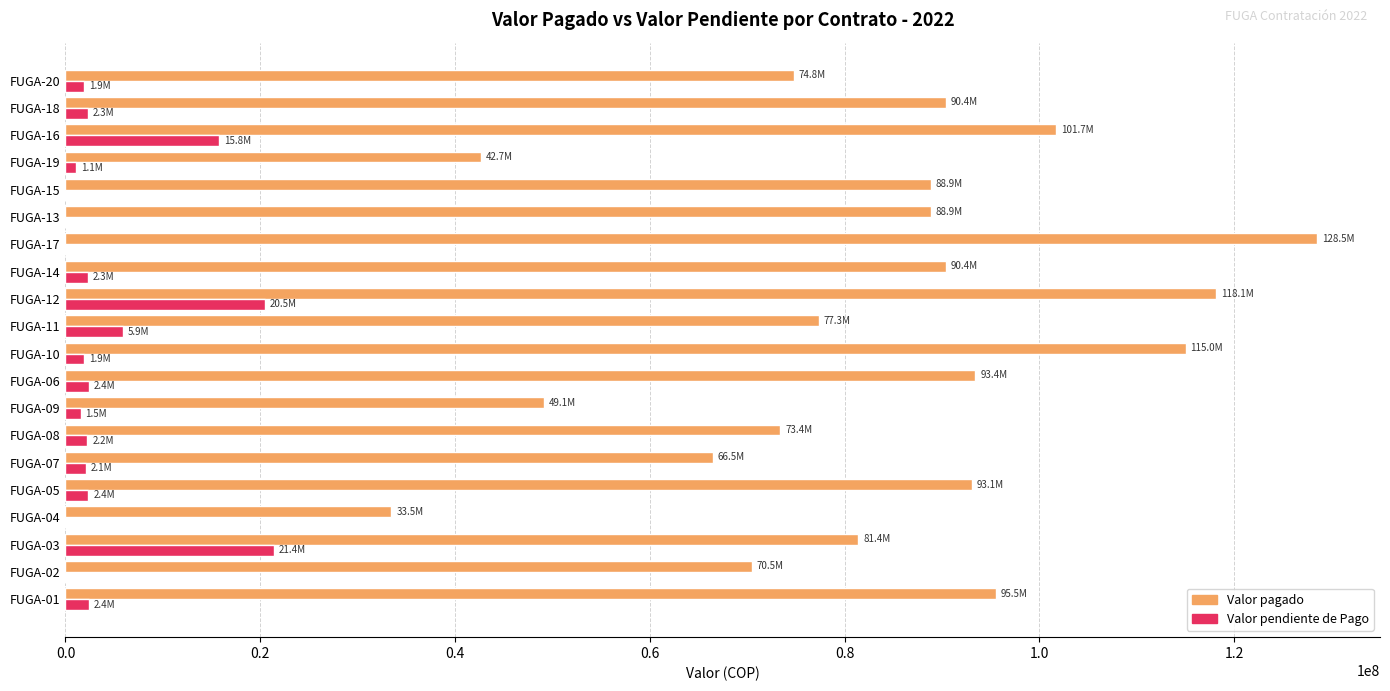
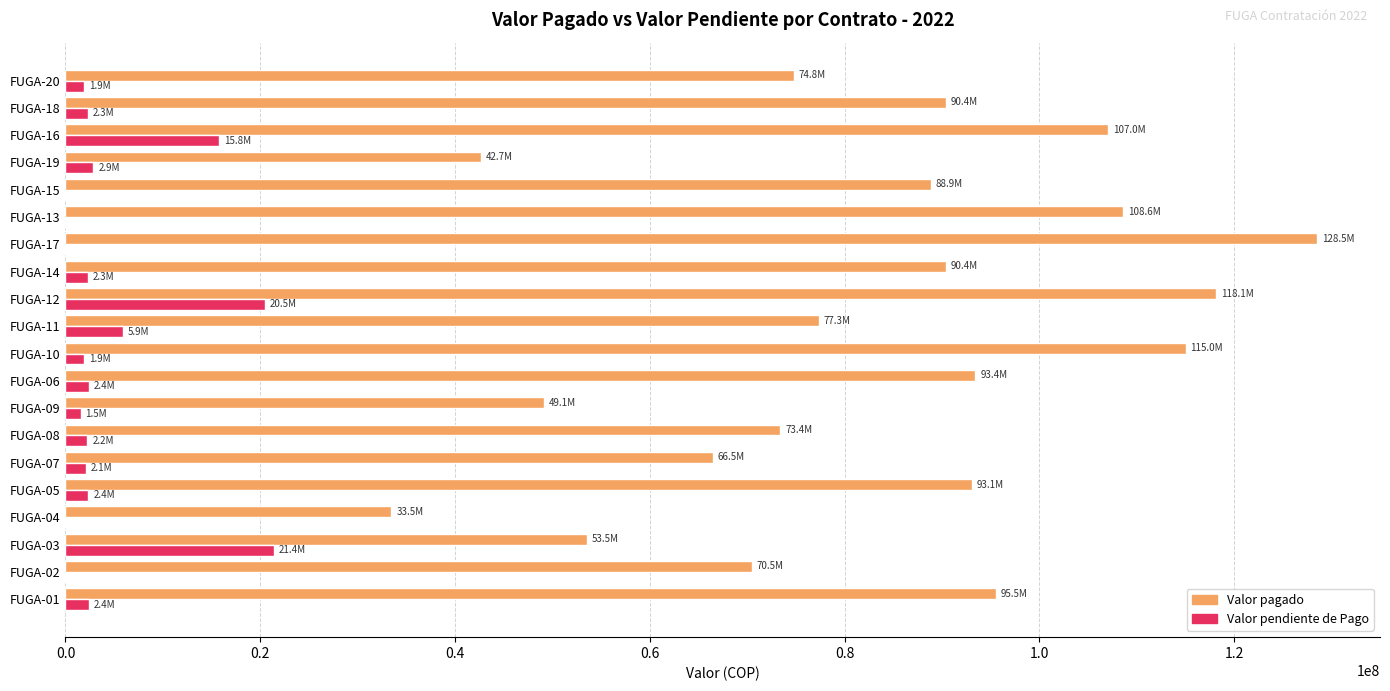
Valor pagado, FUGA-16: 101.7M -> 107.0M
Valor pendiente de Pago, FUGA-19: 1.1M -> 2.9M
Valor pagado, FUGA-13: 88.9M -> 108.6M
Valor pagado, FUGA-03: 81.4M -> 53.5M
